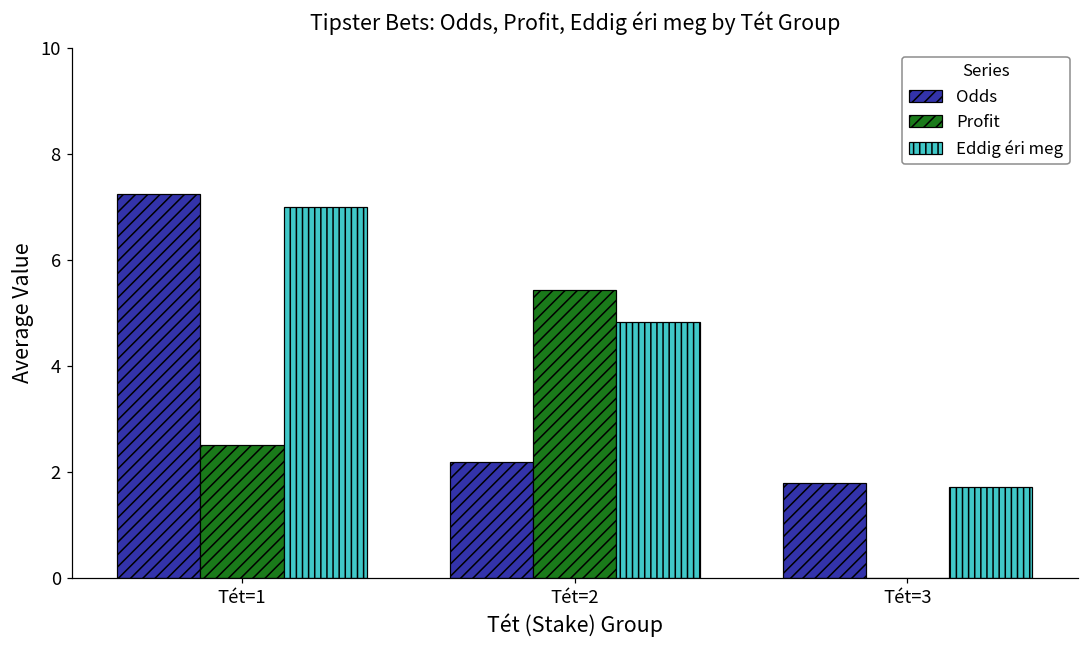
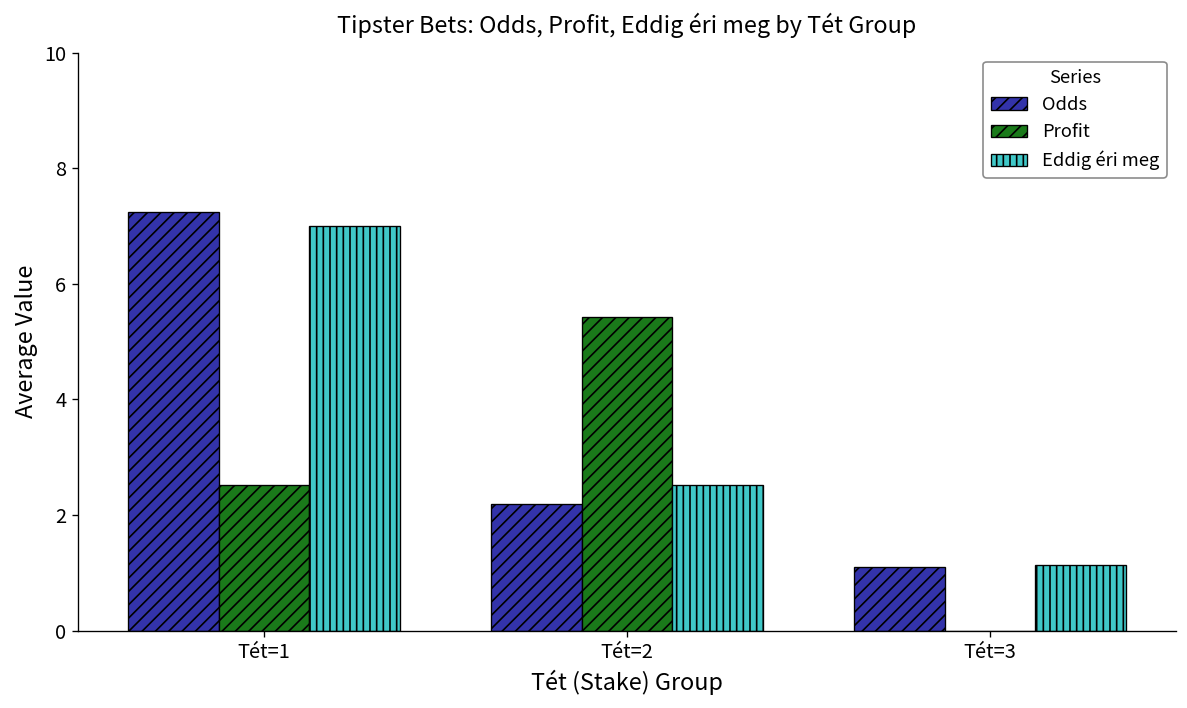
Eddig éri meg, Tét=2: 4.8 -> 2.5
Odds, Tét=3: 1.8 -> 1.1
Eddig éri meg, Tét=3: 1.7 -> 1.1
